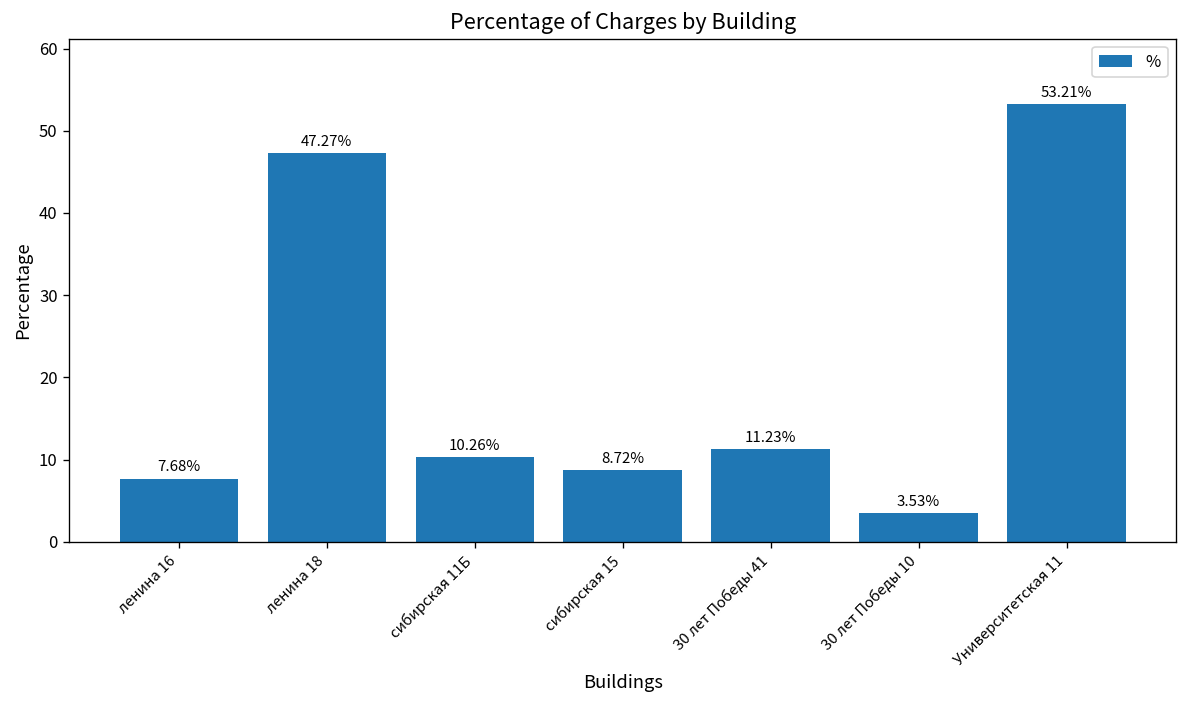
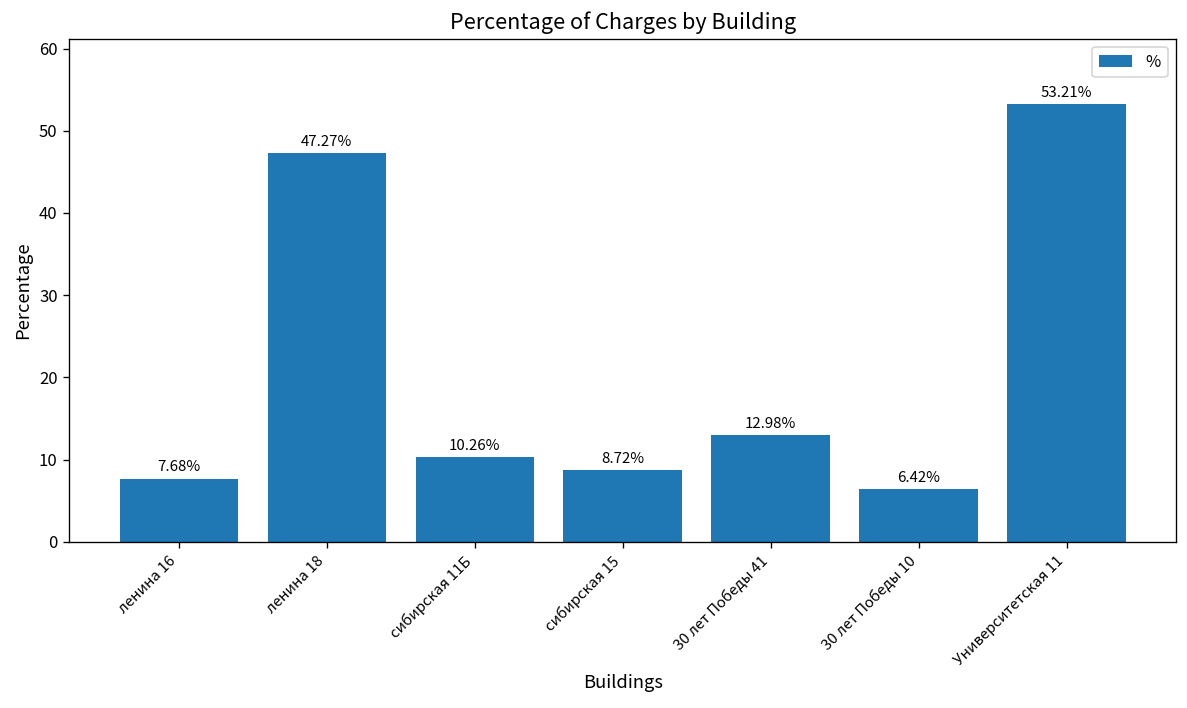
30 лет Победы 41: 11.23% -> 12.98%
30 лет Победы 10: 3.53% -> 6.42%
